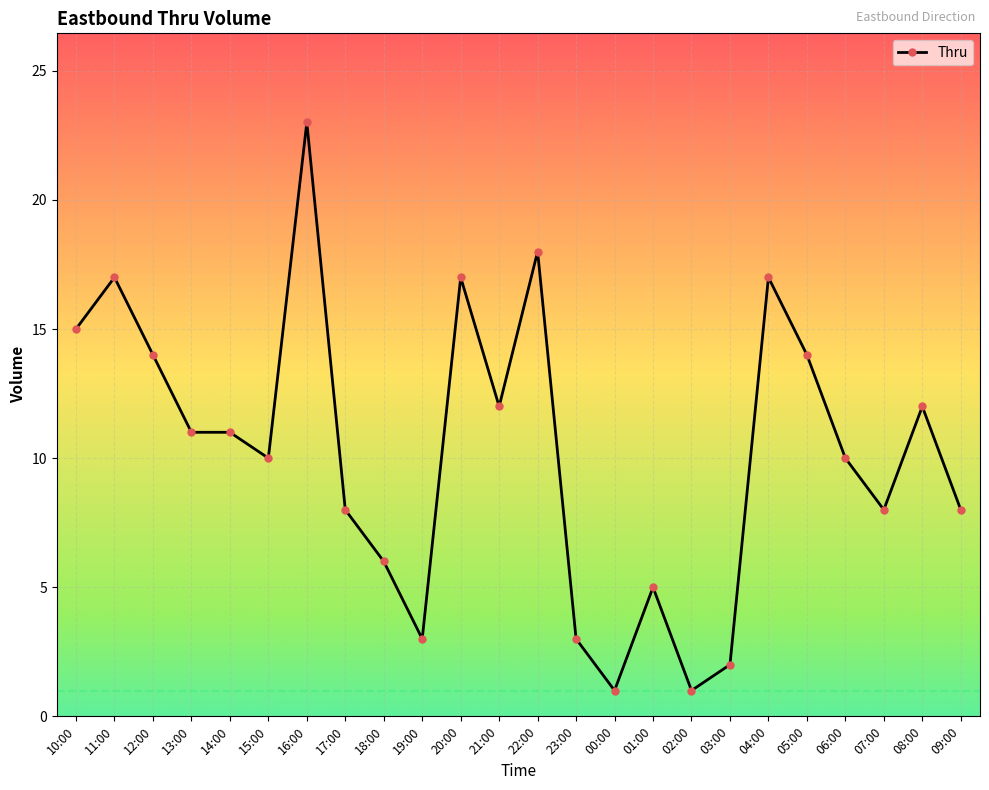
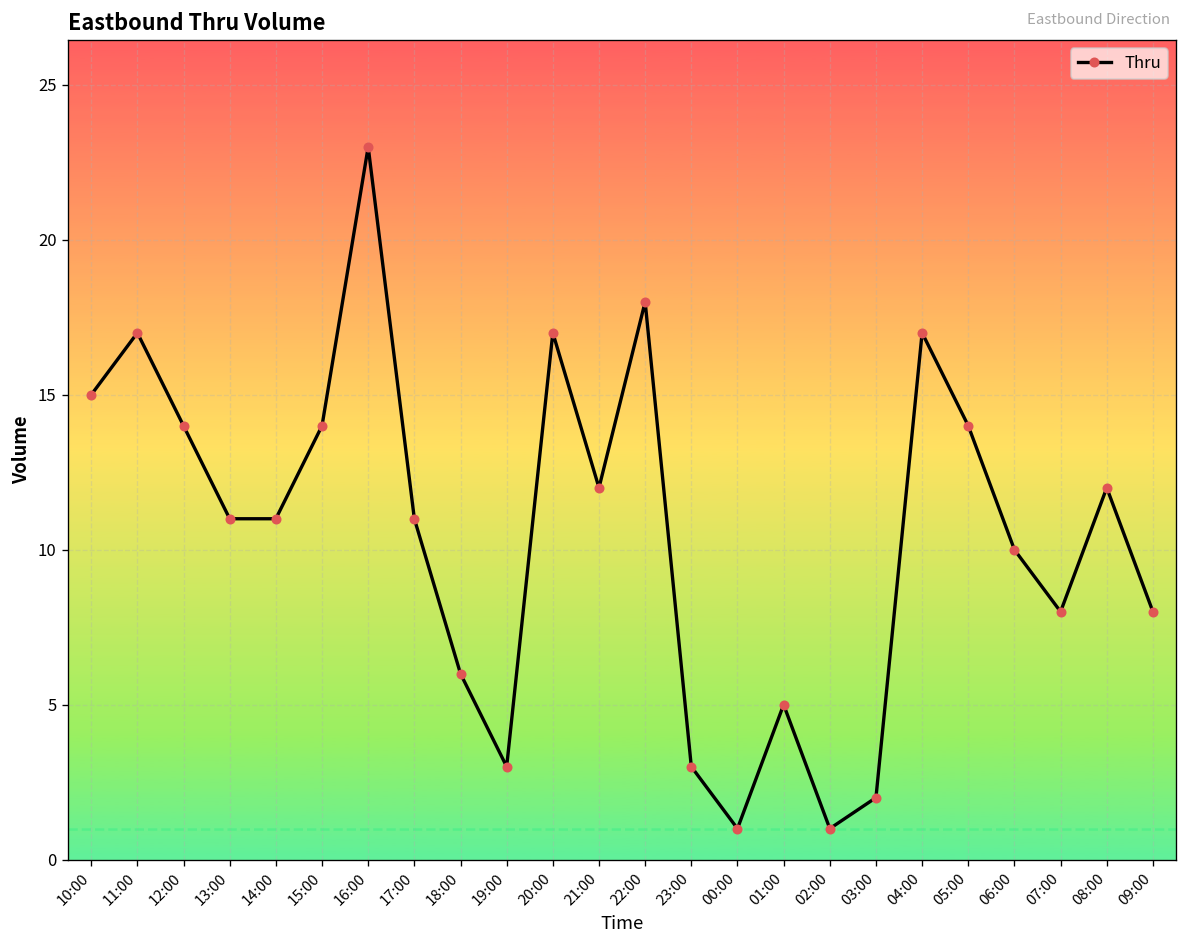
15:00: 10 -> 14
17:00: 8 -> 11
